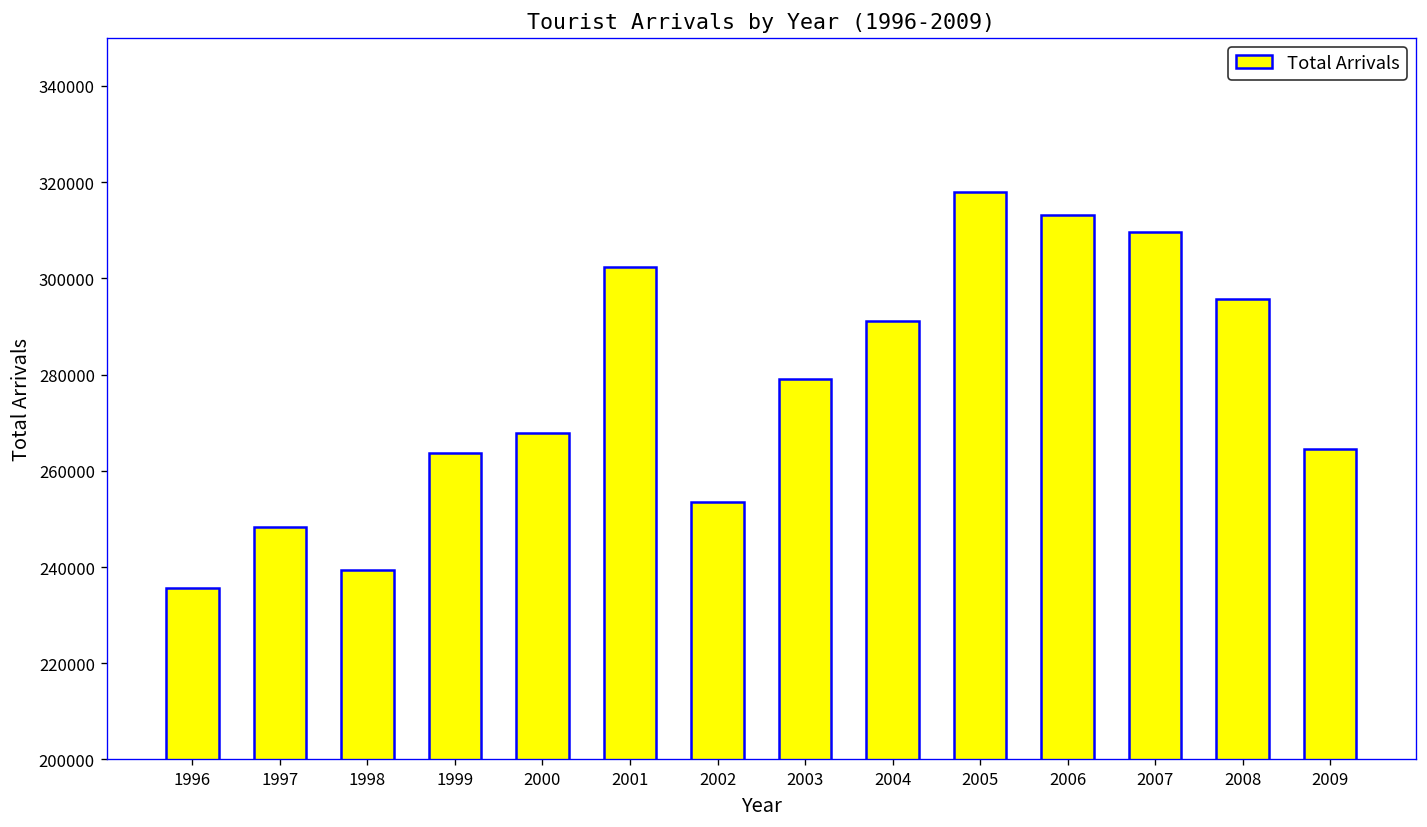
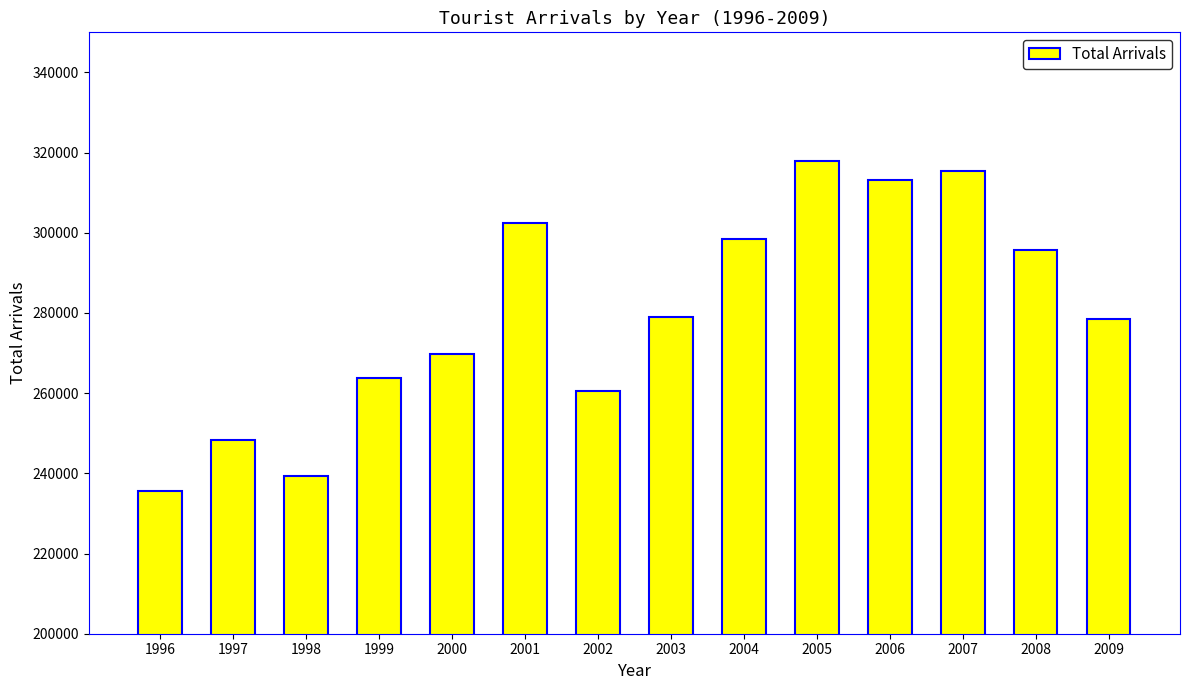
2000: 268000 -> 270000
2002: 253000 -> 261000
2004: 291000 -> 298000
2007: 310000 -> 316000
2009: 264000 -> 278000
